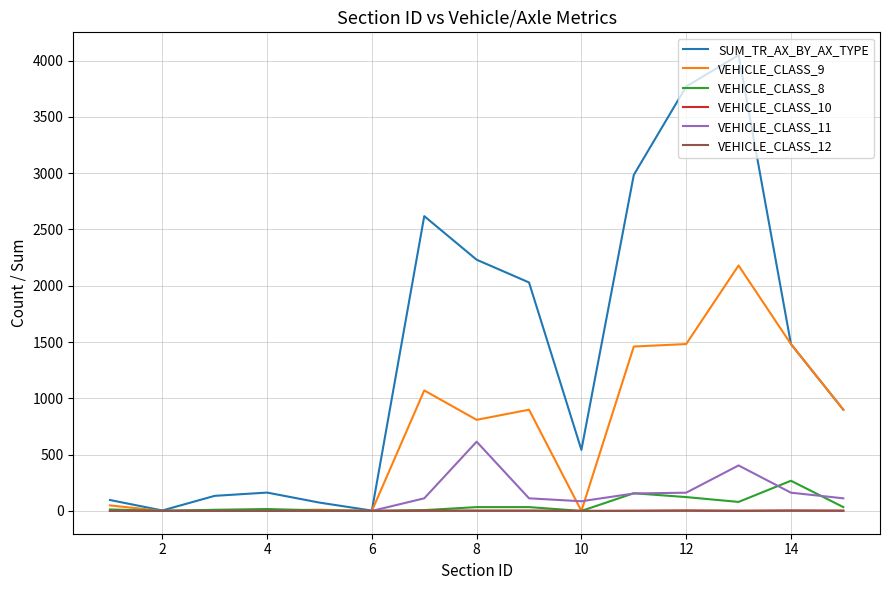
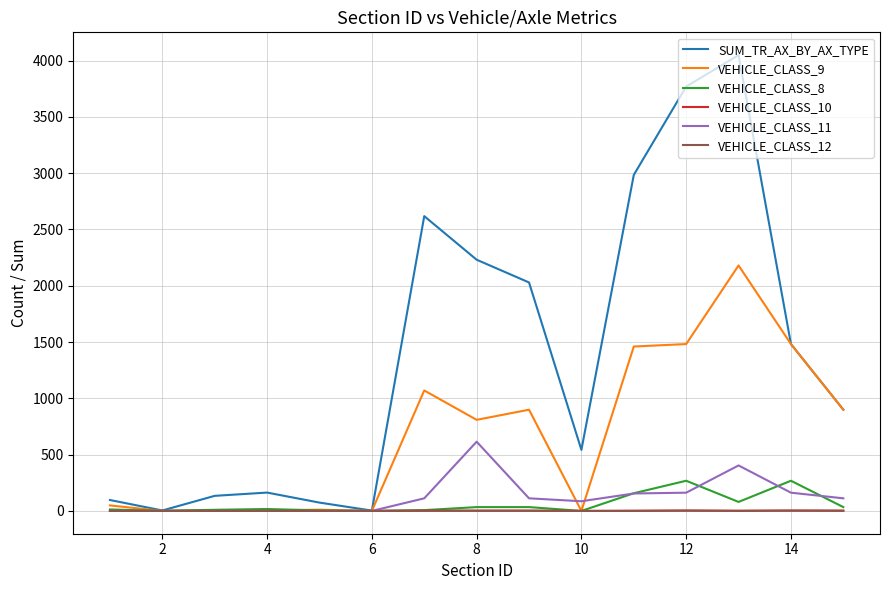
VEHICLE_CLASS_8, 12: 120 -> 270
